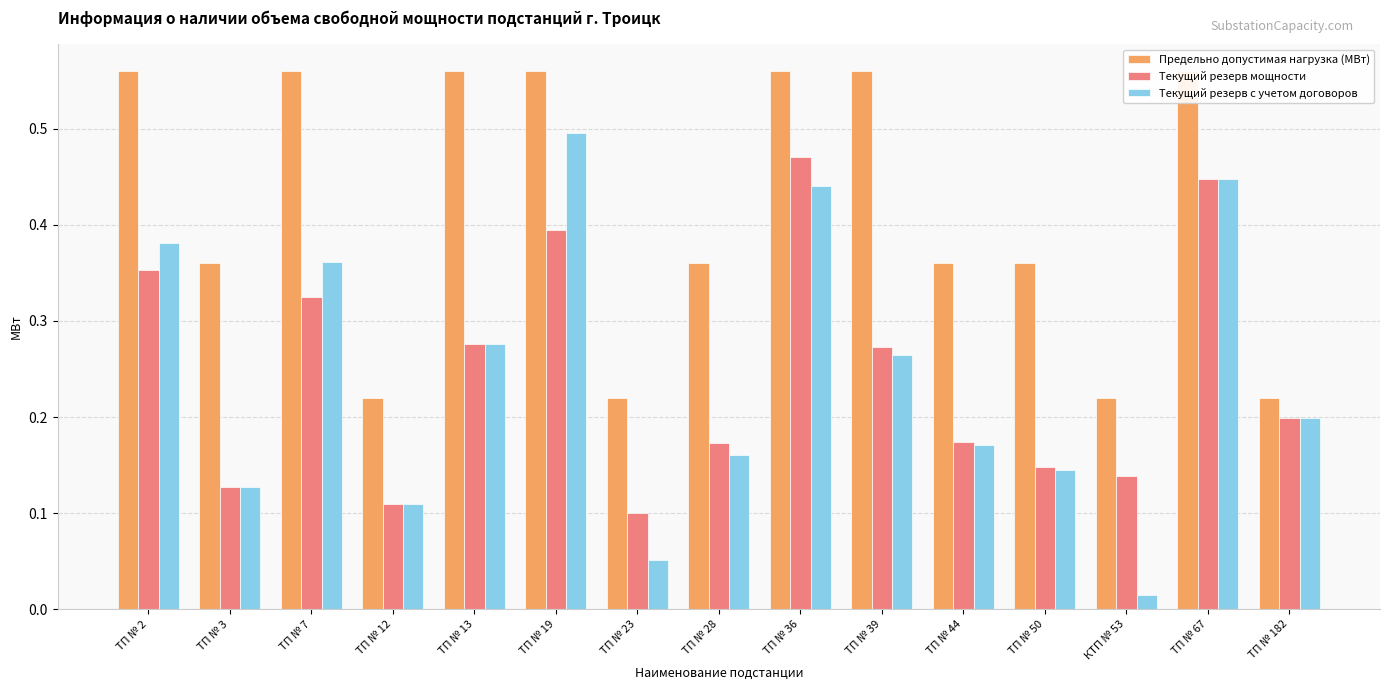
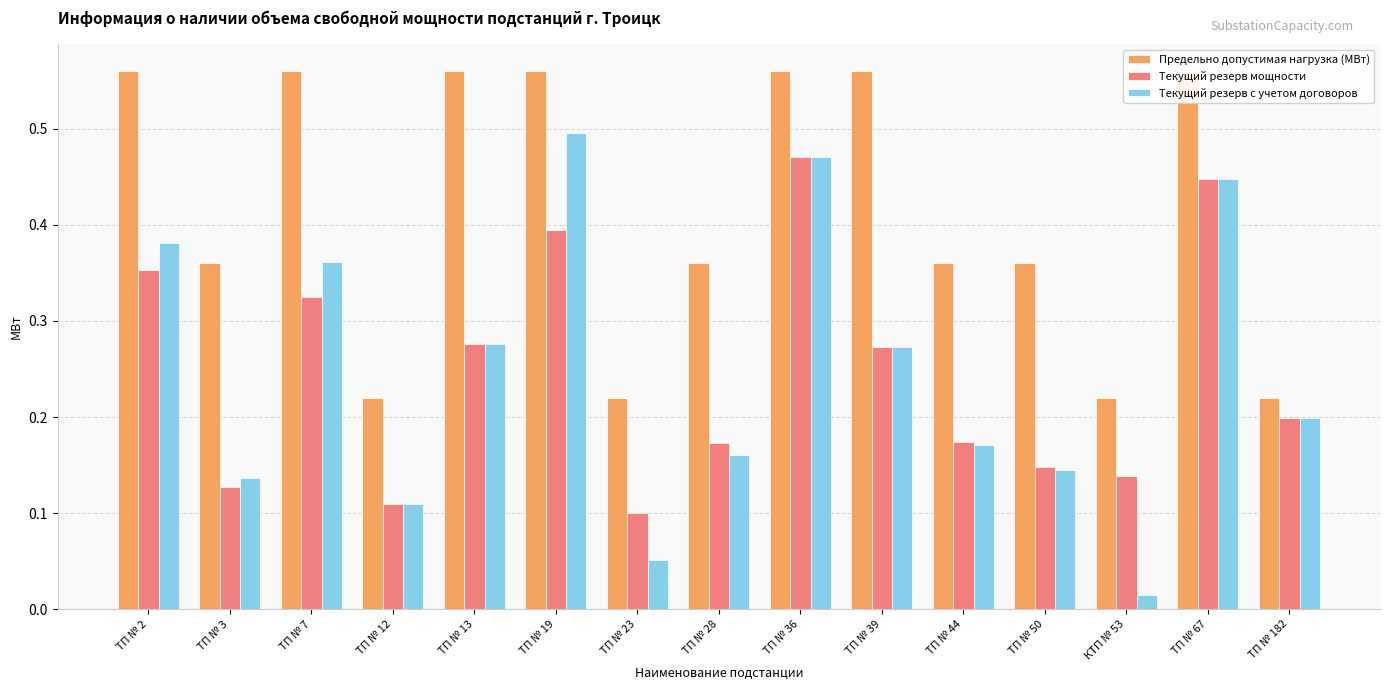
Текущий резерв с учетом договоров, ТП № 3: 0.13 -> 0.14
Текущий резерв с учетом договоров, ТП № 36: 0.44 -> 0.47
Текущий резерв с учетом договоров, ТП № 39: 0.26 -> 0.27
